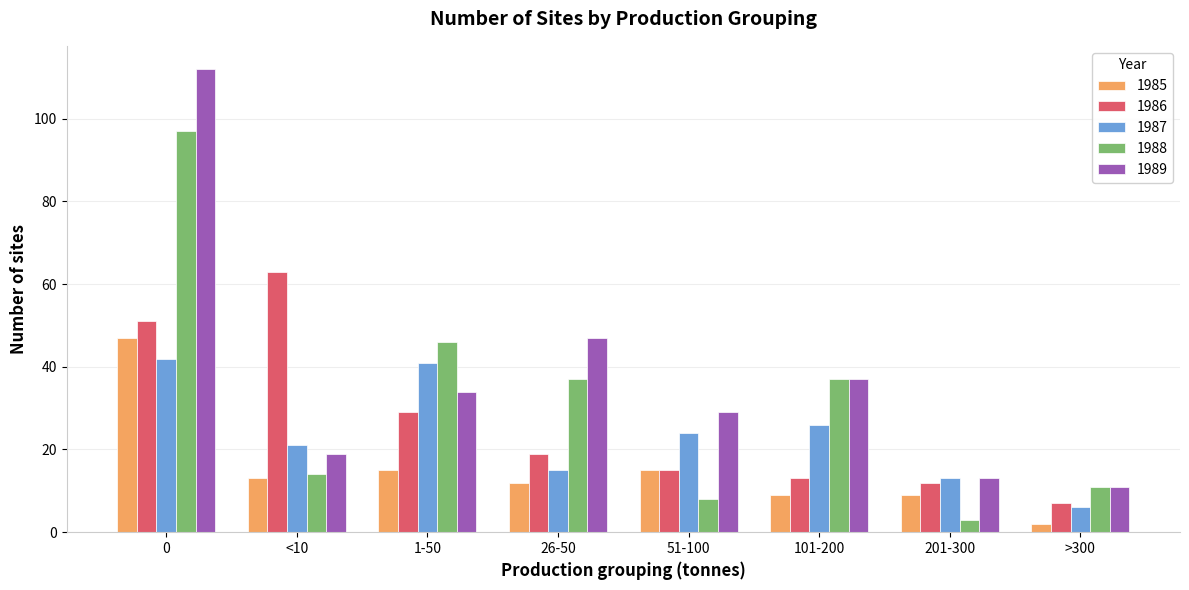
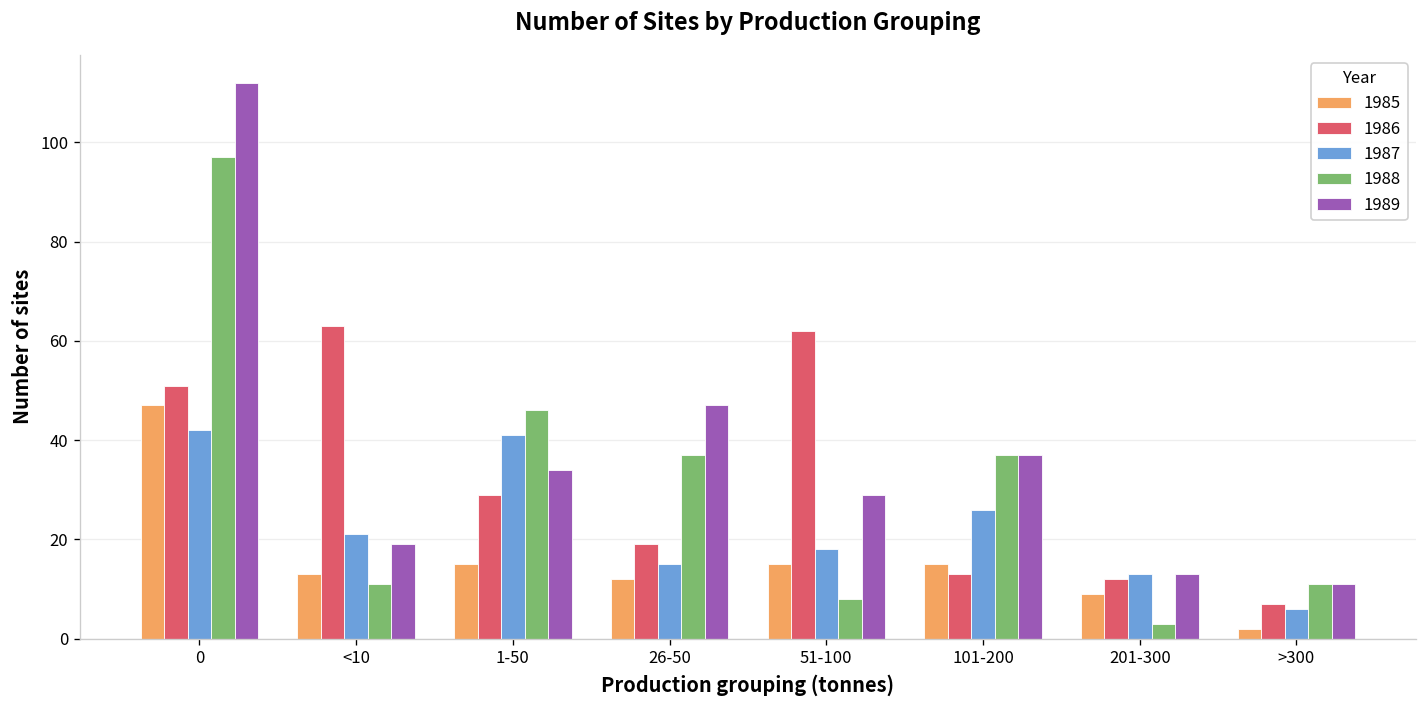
1988, <10: 14 -> 11
1986, 51-100: 15 -> 62
1987, 51-100: 24 -> 18
1985, 101-200: 9 -> 15
